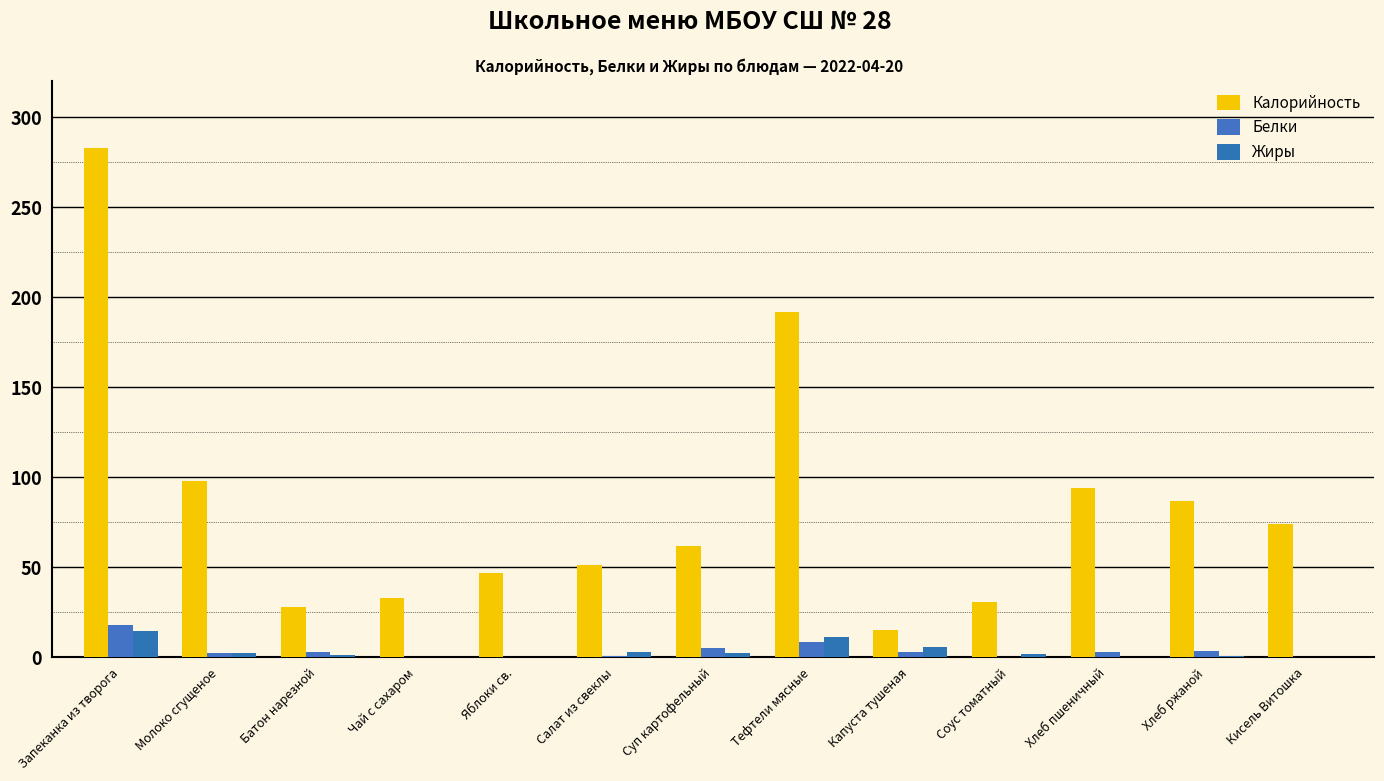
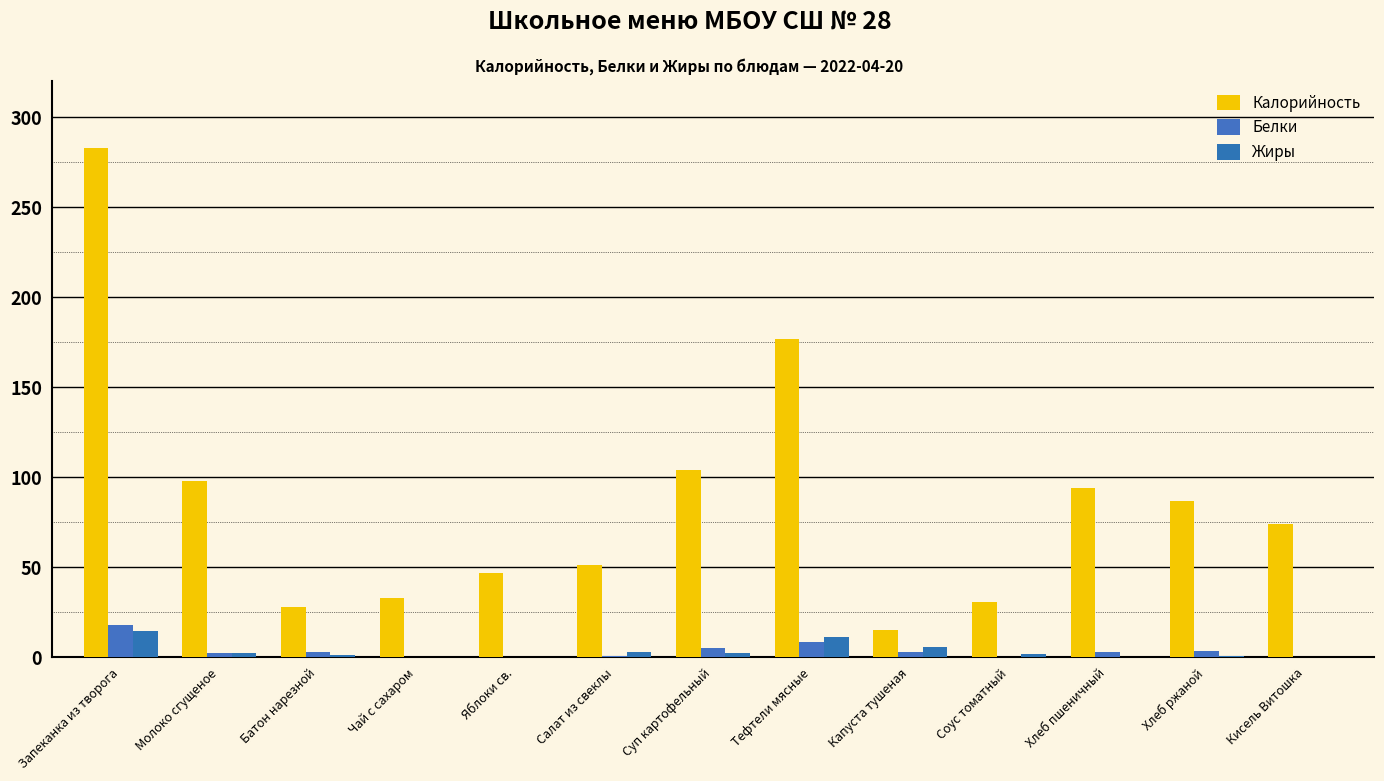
Калорийность, Суп картофельный: 62 -> 104
Калорийность, Тефтели мясные: 192 -> 177
